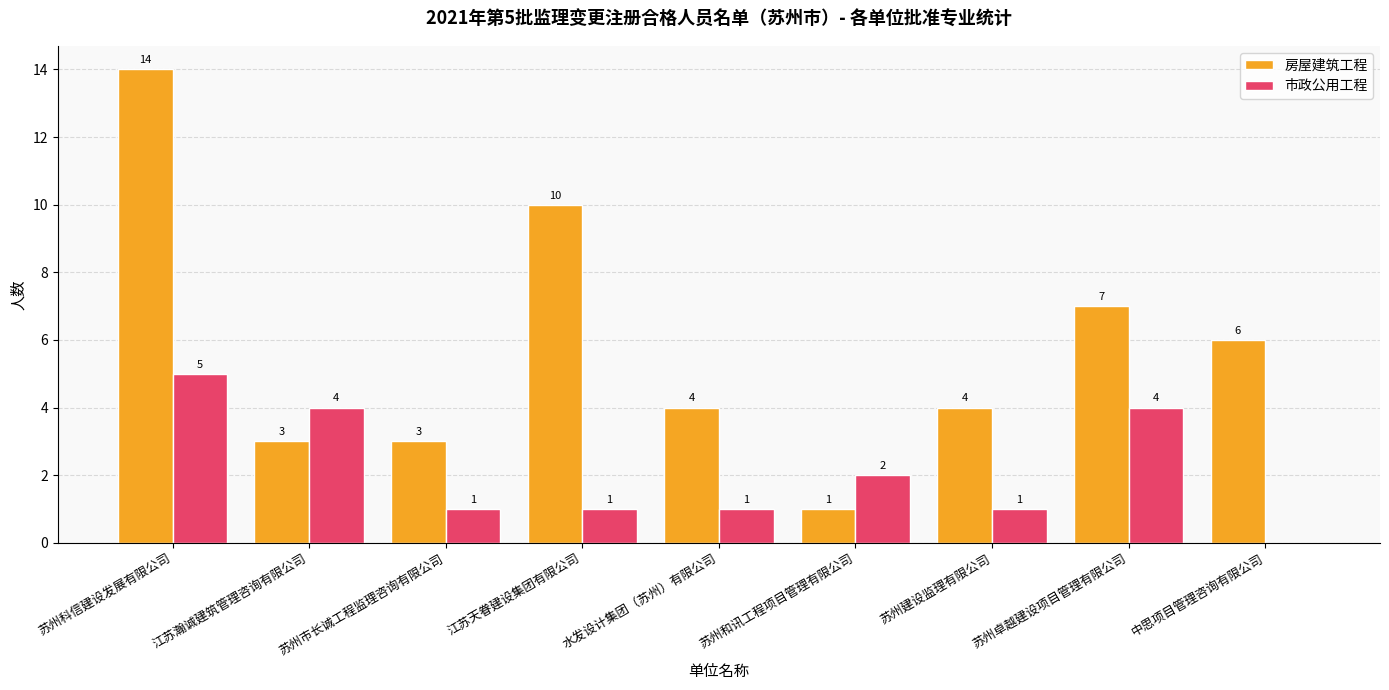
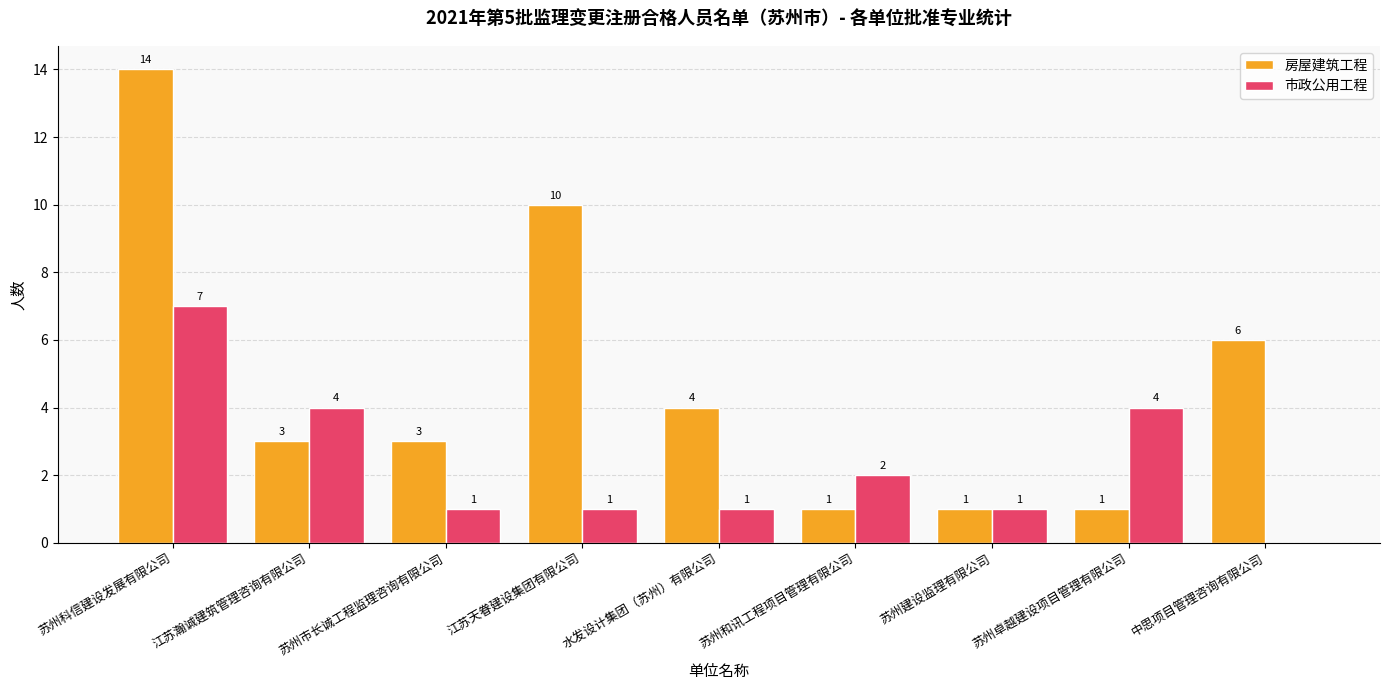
市政公用工程, 苏州科信建设发展有限公司: 5 -> 7
房屋建筑工程, 苏州建设监理有限公司: 4 -> 1
房屋建筑工程, 苏州卓越建设项目管理有限公司: 7 -> 1
